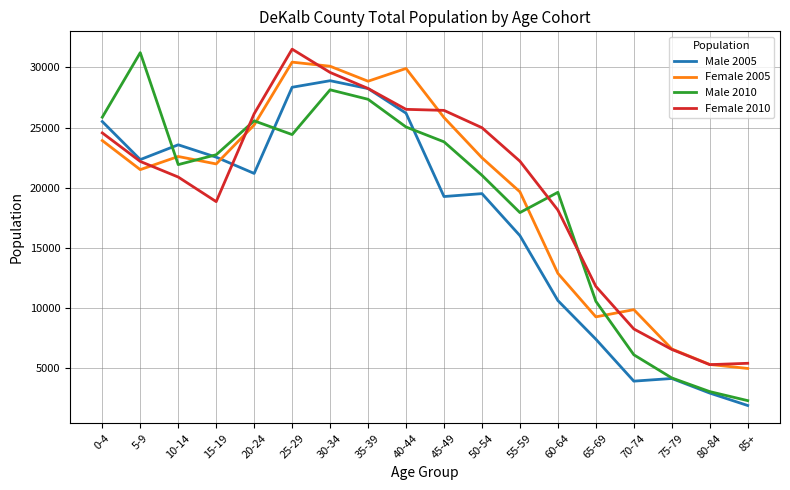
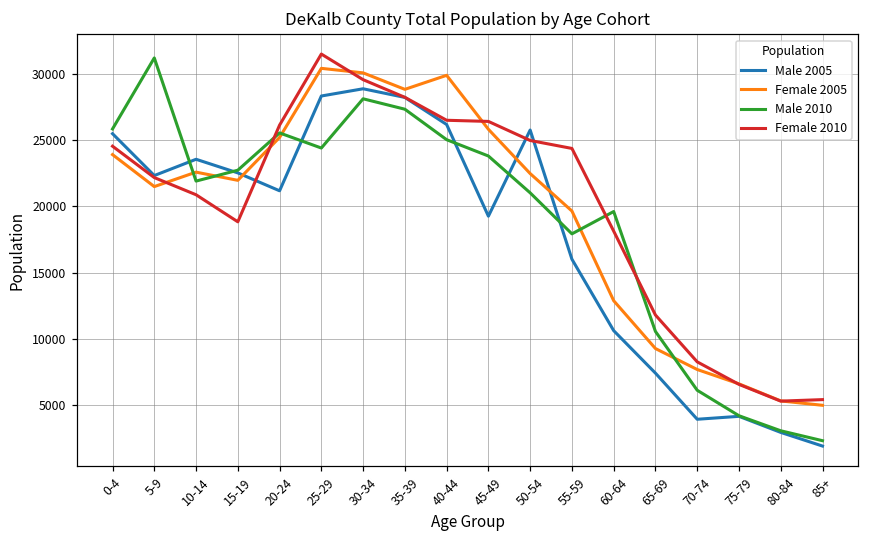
Male 2005, 50-54: 19500 -> 25800
Female 2010, 55-59: 22200 -> 24400
Female 2005, 70-74: 9900 -> 7700
